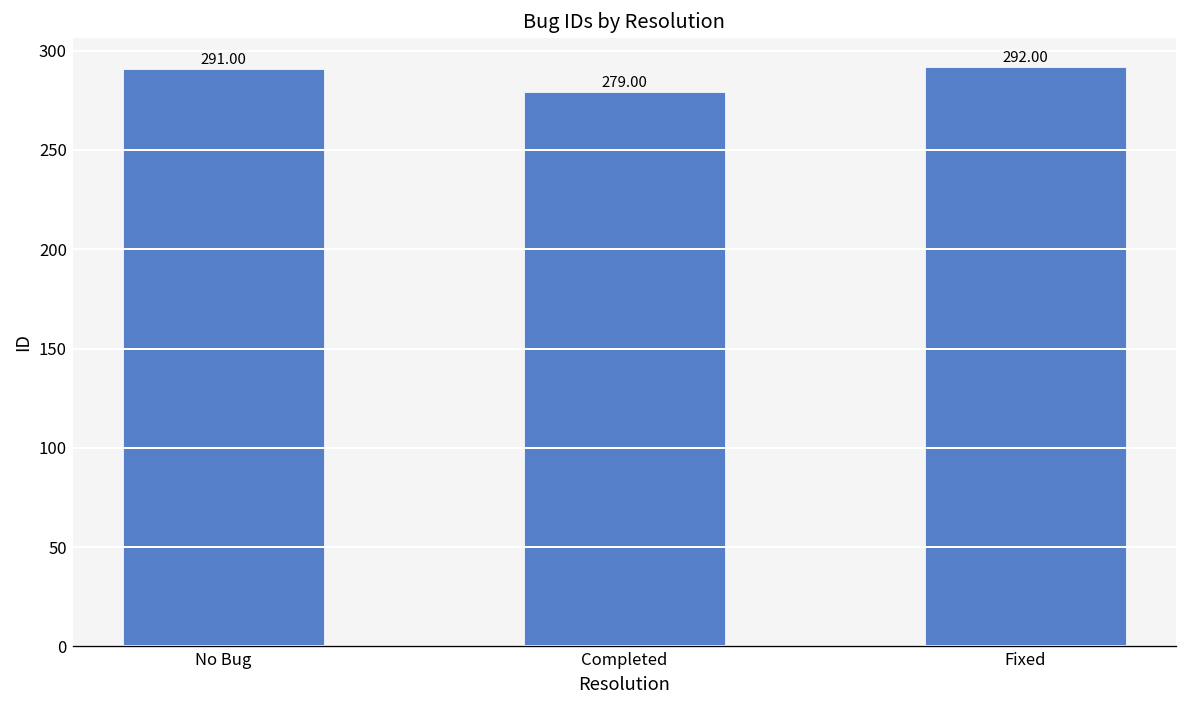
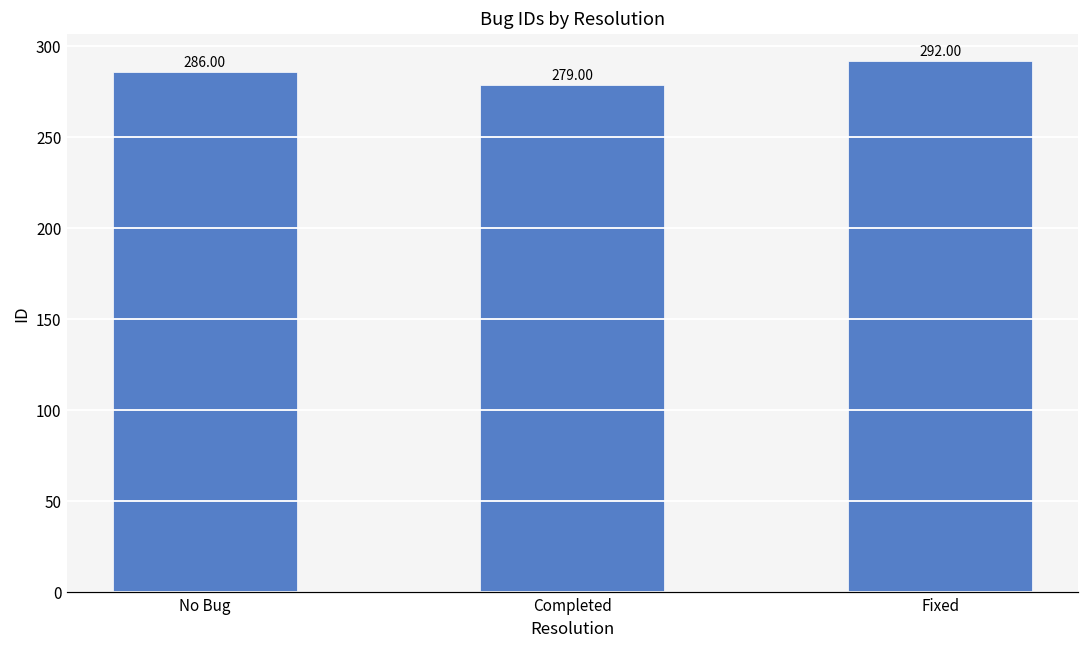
No Bug: 291.00 -> 286.00
